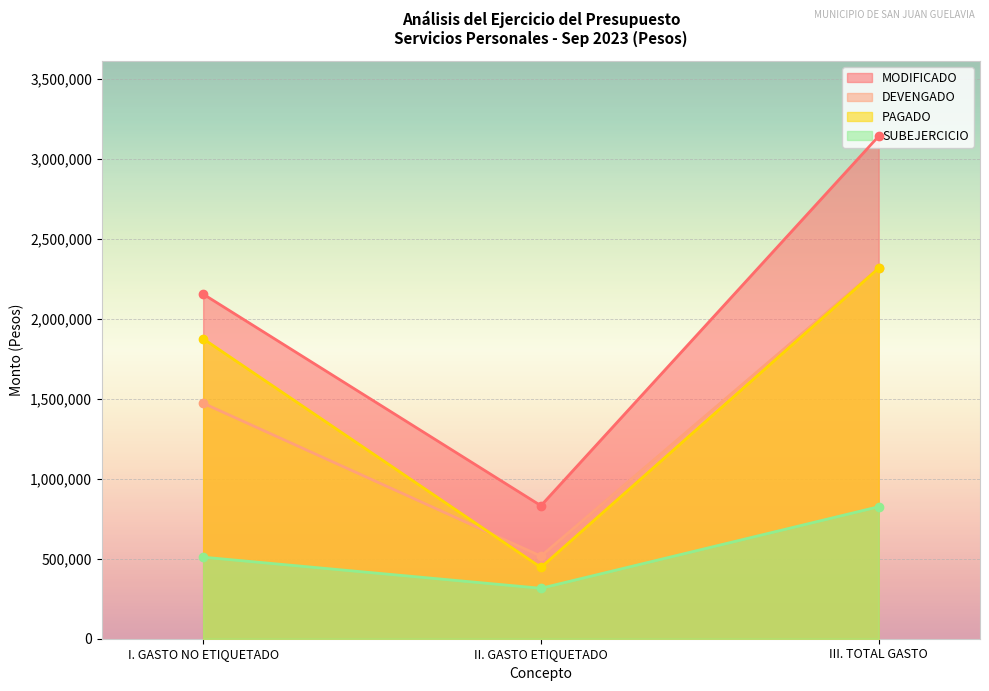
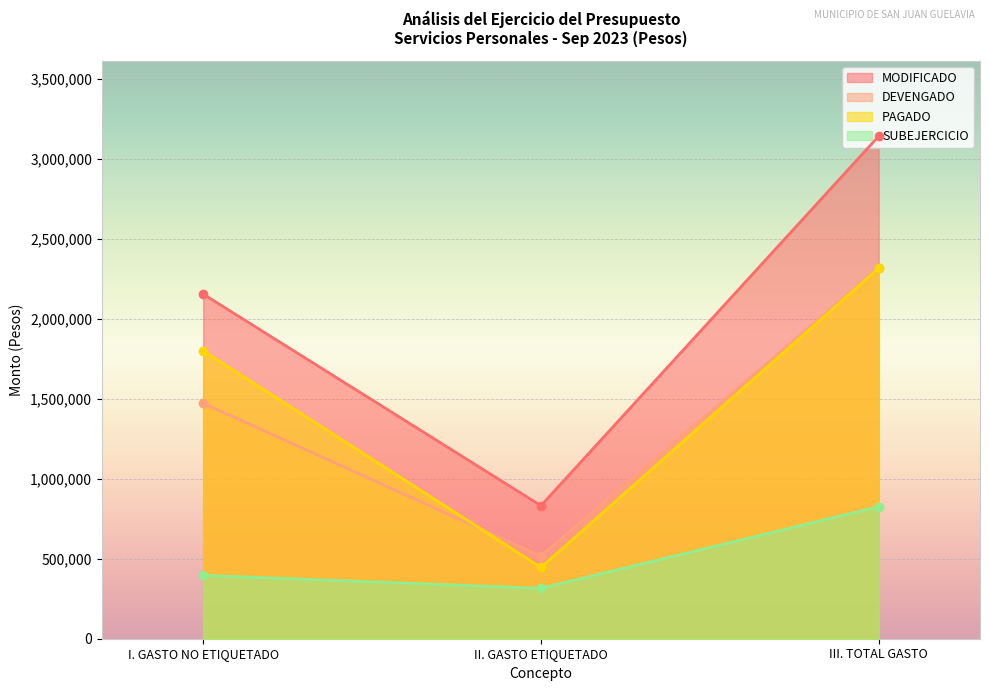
PAGADO, I. GASTO NO ETIQUETADO: 1,870,000 -> 1,800,000
SUBEJERCICIO, I. GASTO NO ETIQUETADO: 510,000 -> 400,000
